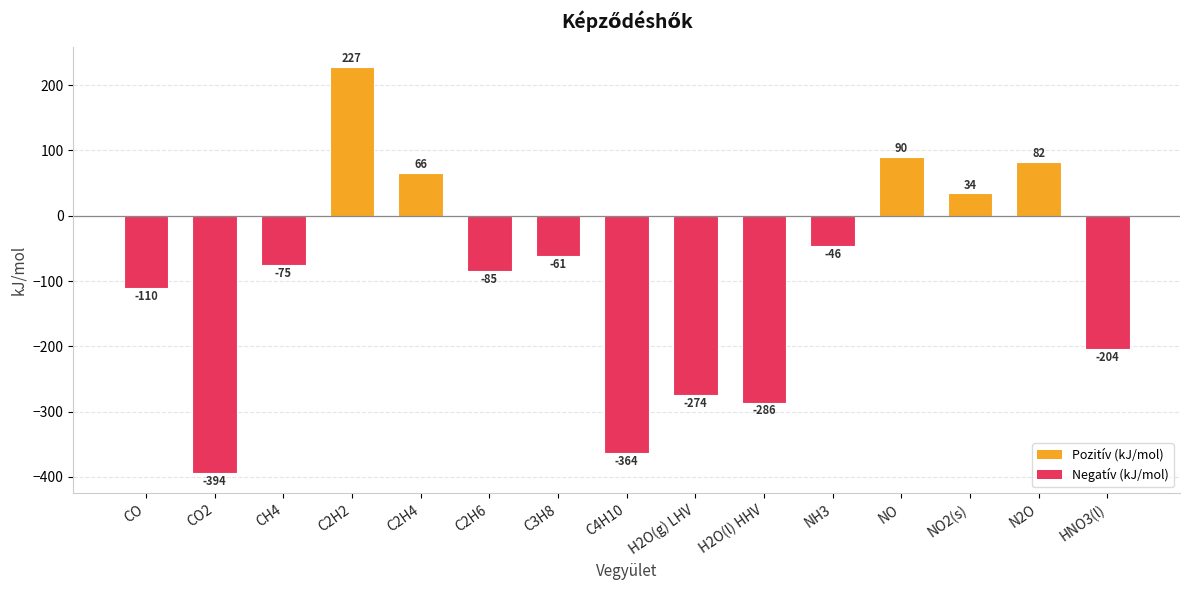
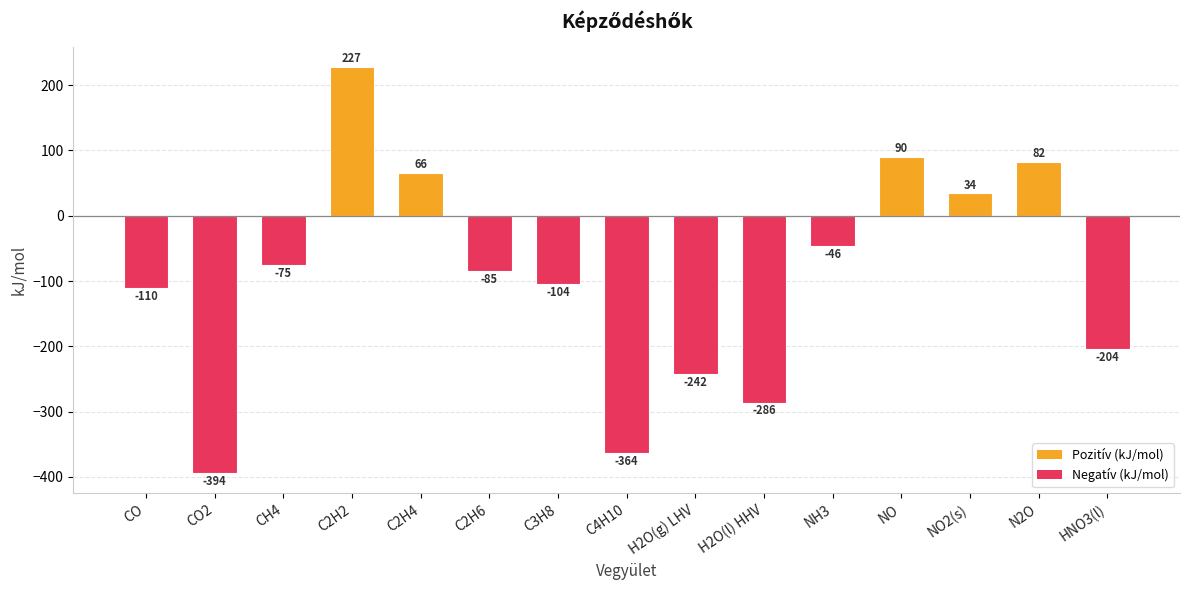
C3H8: -61 -> -104
H2O(g) LHV: -274 -> -242
